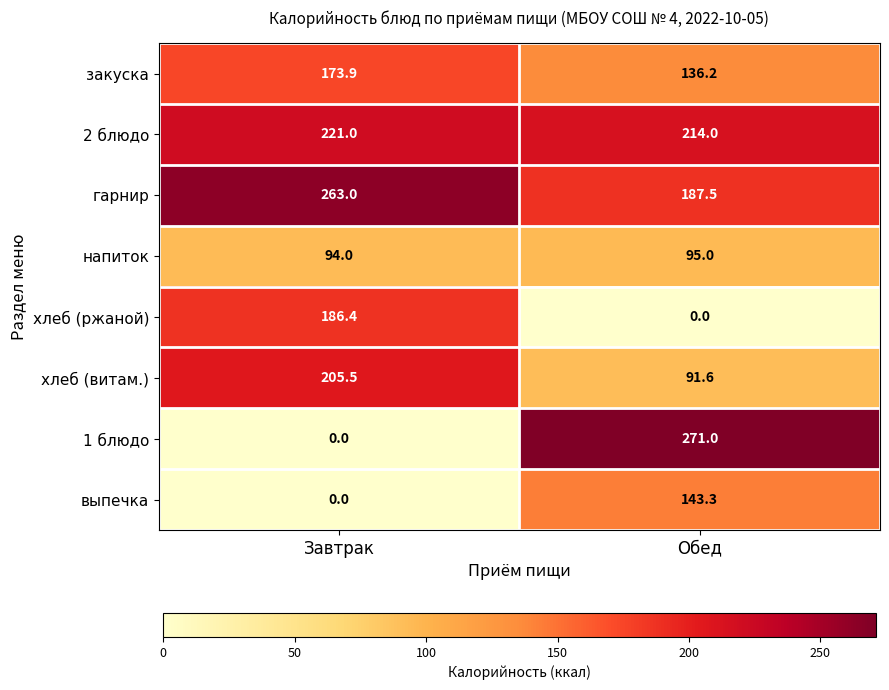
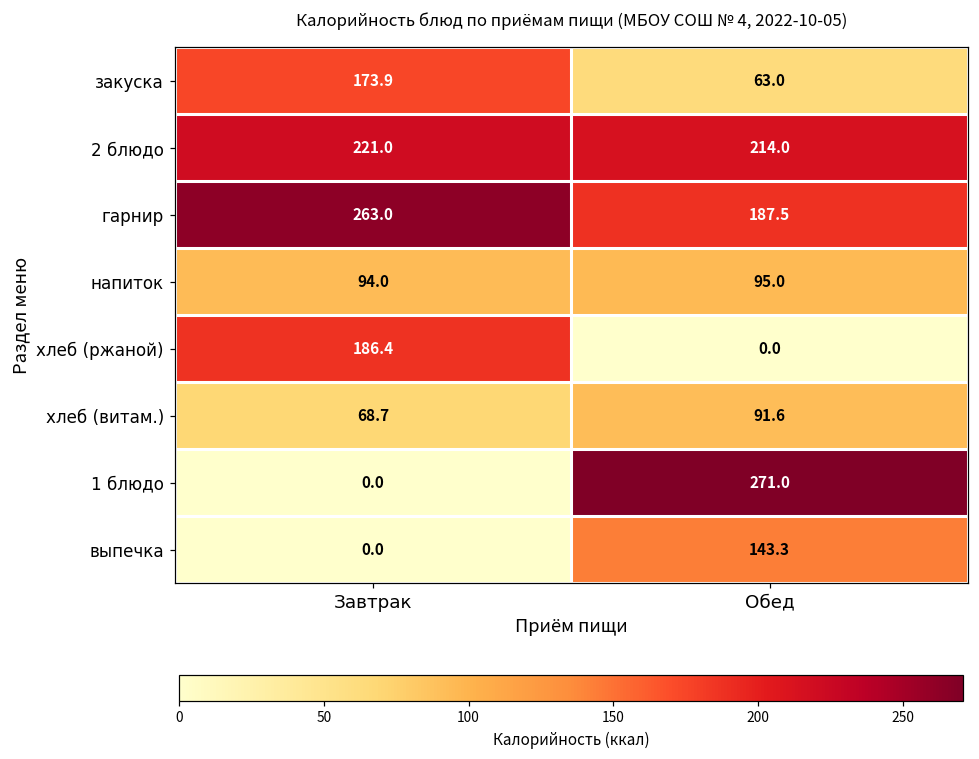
закуска, Обед: 136.2 -> 63.0
хлеб (витам.), Завтрак: 205.5 -> 68.7
